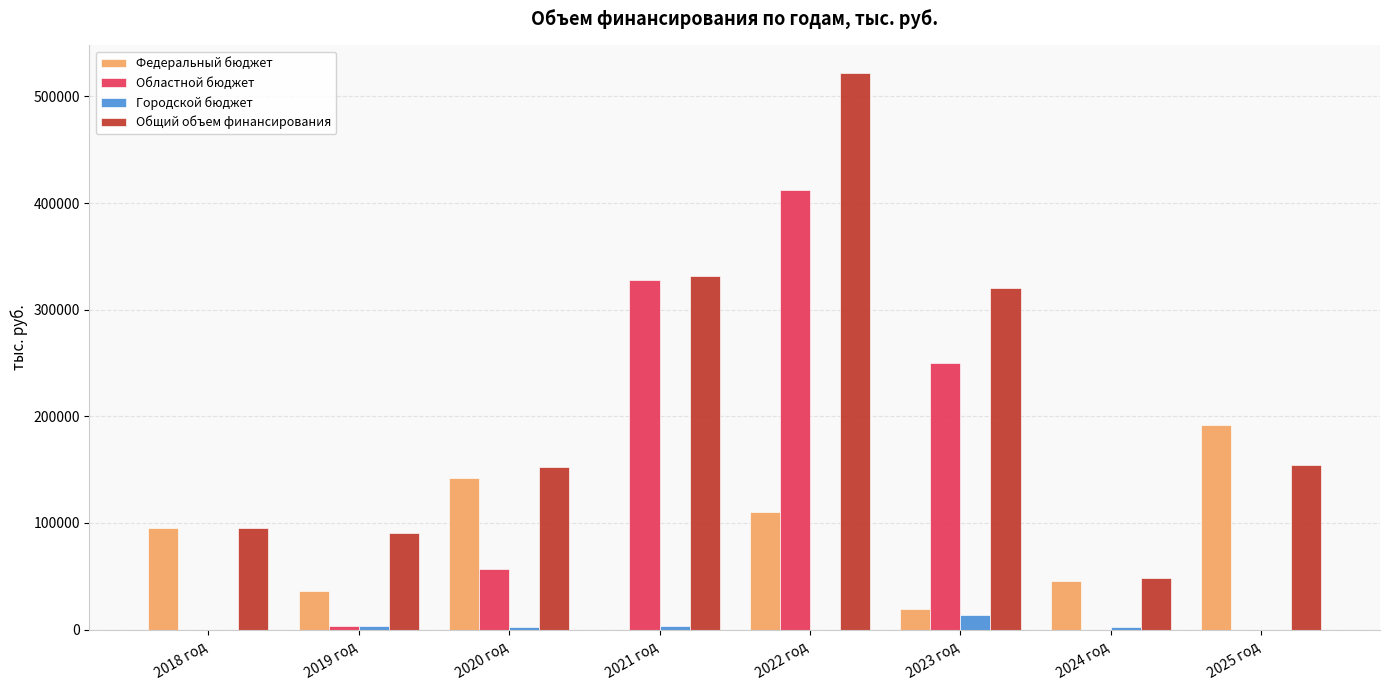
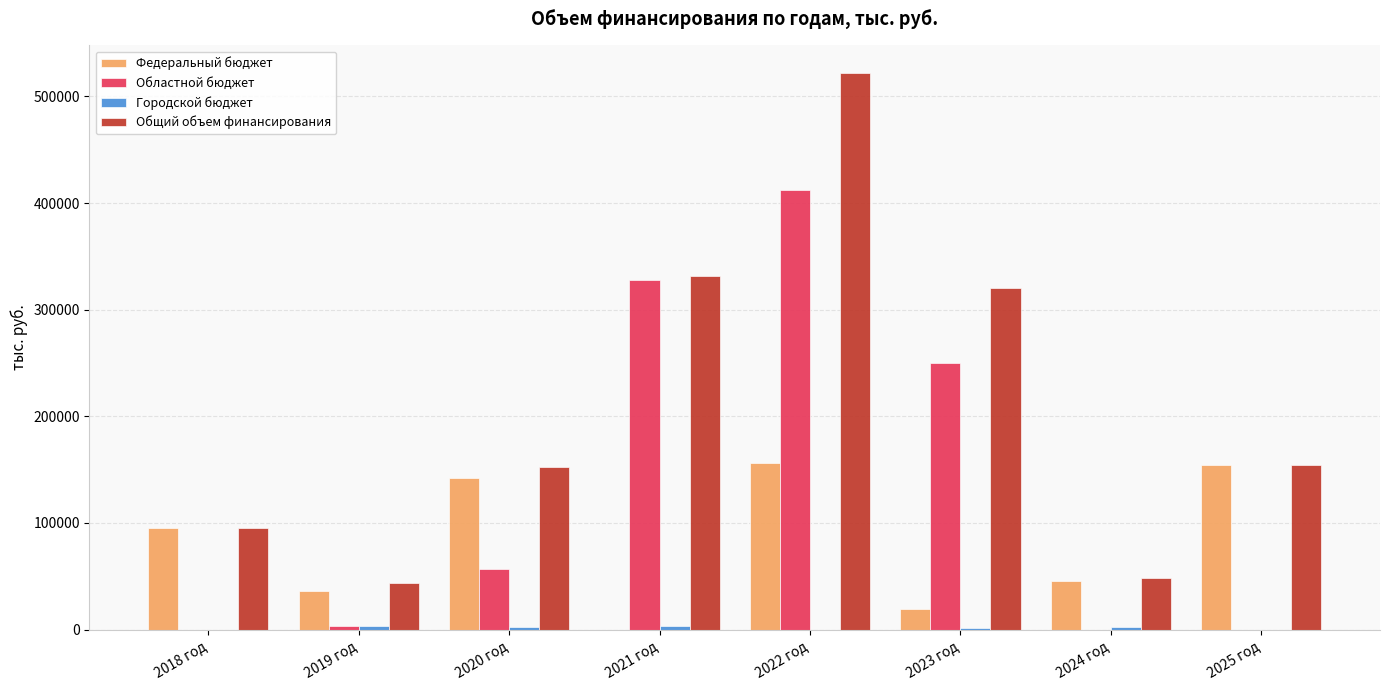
Общий объем финансирования, 2019 год: 91000 -> 43000
Федеральный бюджет, 2022 год: 110000 -> 156000
Городской бюджет, 2023 год: 13000 -> 1000
Федеральный бюджет, 2025 год: 192000 -> 154000
